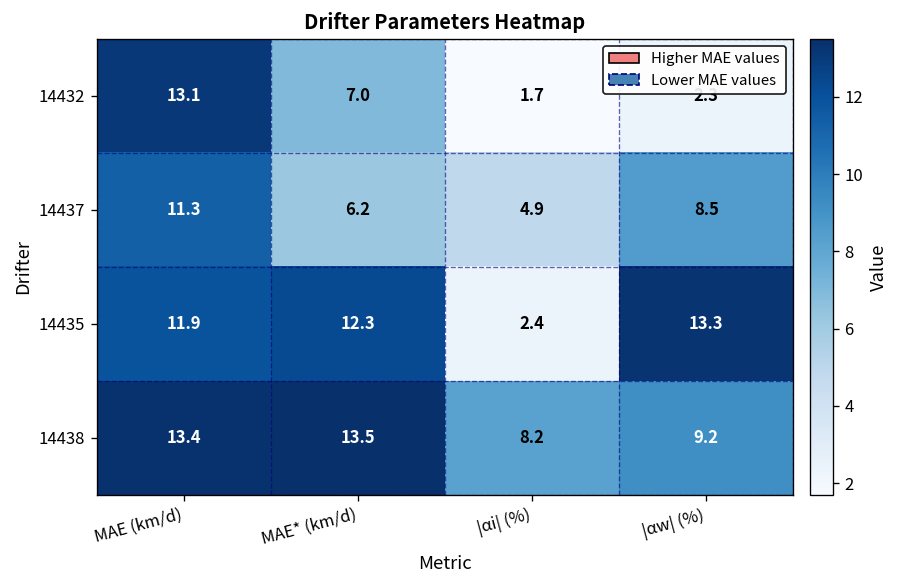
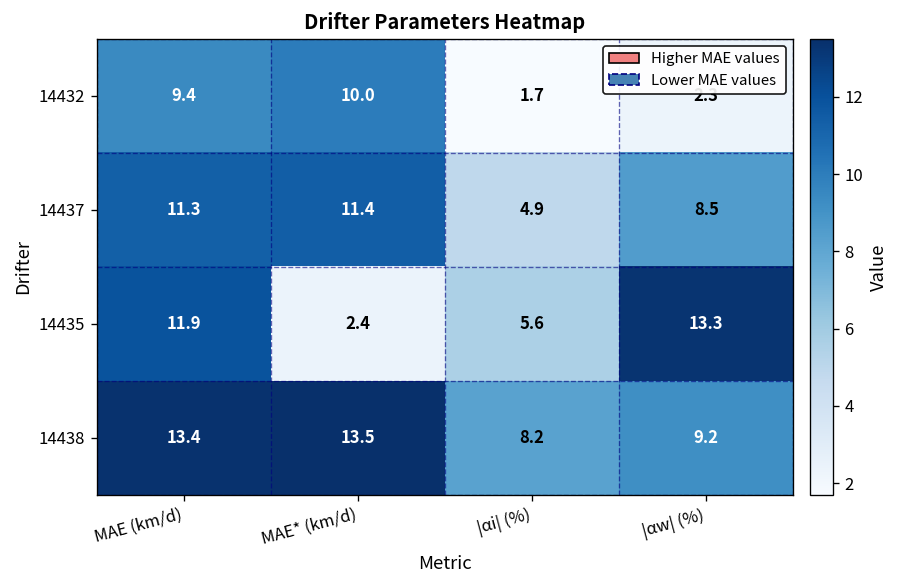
14432, MAE (km/d): 13.1 -> 9.4
14432, MAE* (km/d): 7.0 -> 10.0
14437, MAE* (km/d): 6.2 -> 11.4
14435, MAE* (km/d): 12.3 -> 2.4
14435, |αi| (%): 2.4 -> 5.6
